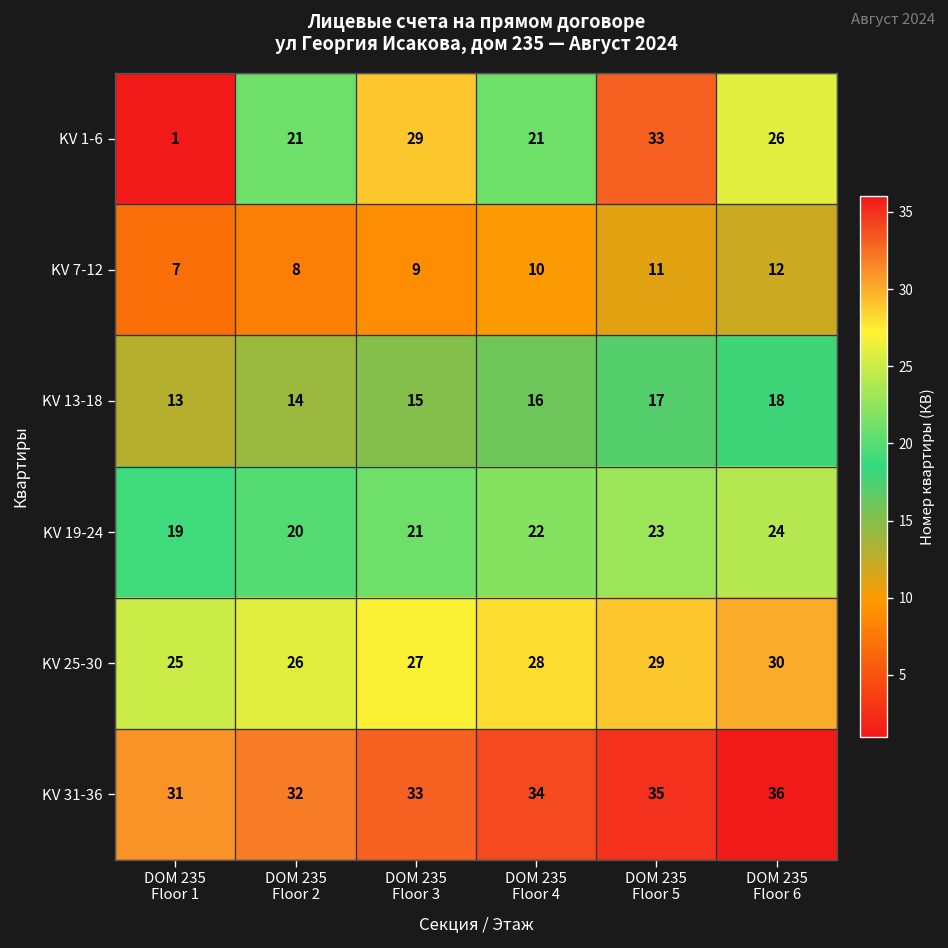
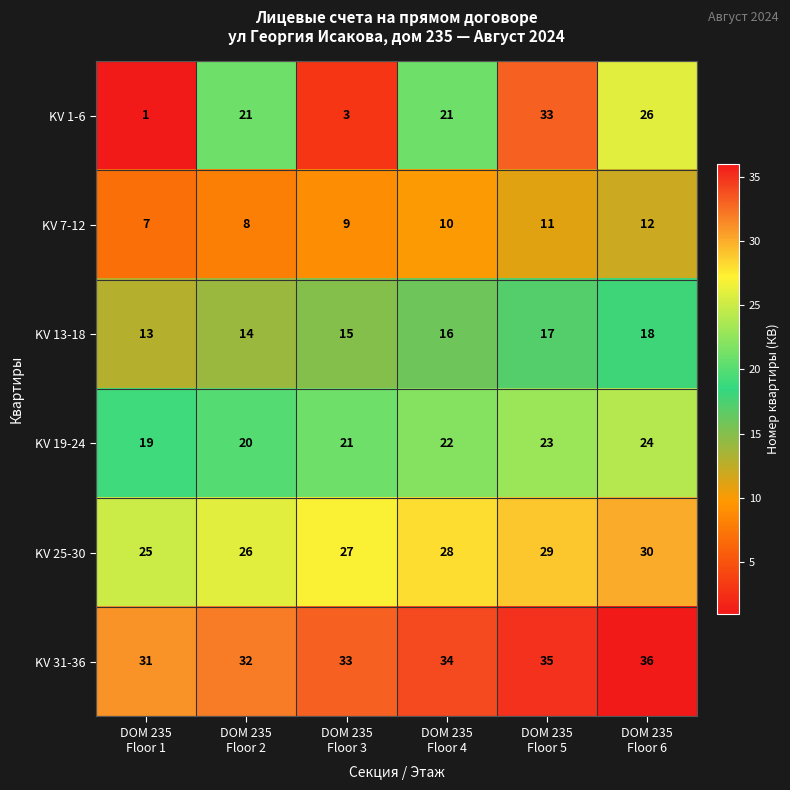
KV 1-6, DOM 235 Floor 3: 29 -> 3
